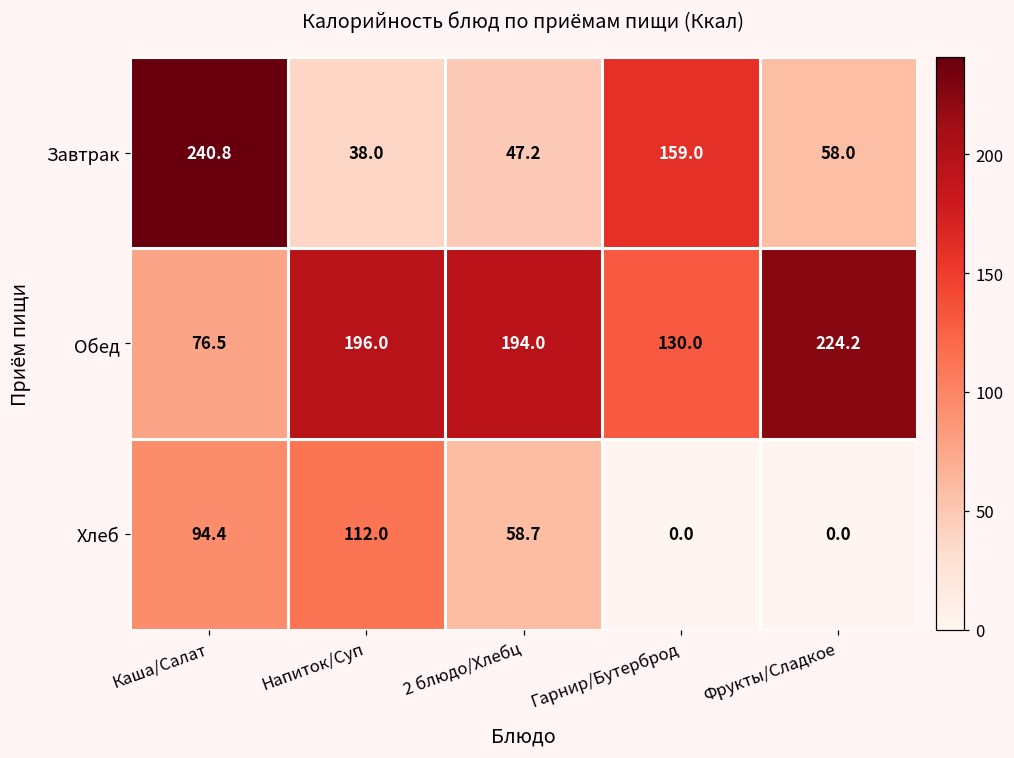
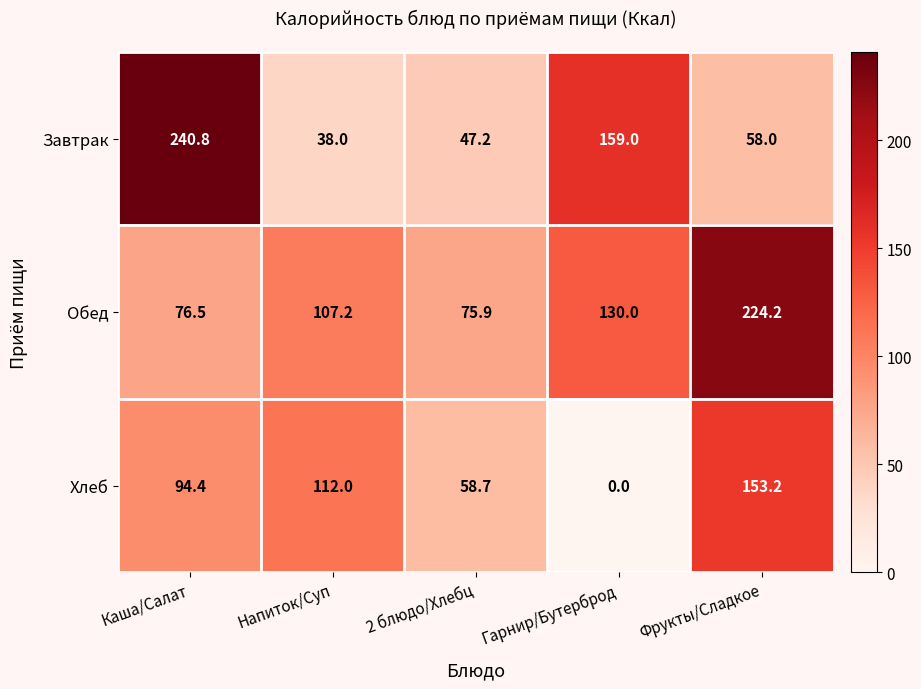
Обед, Напиток/Суп: 196.0 -> 107.2
Обед, 2 блюдо/Хлебц: 194.0 -> 75.9
Хлеб, Фрукты/Сладкое: 0.0 -> 153.2
